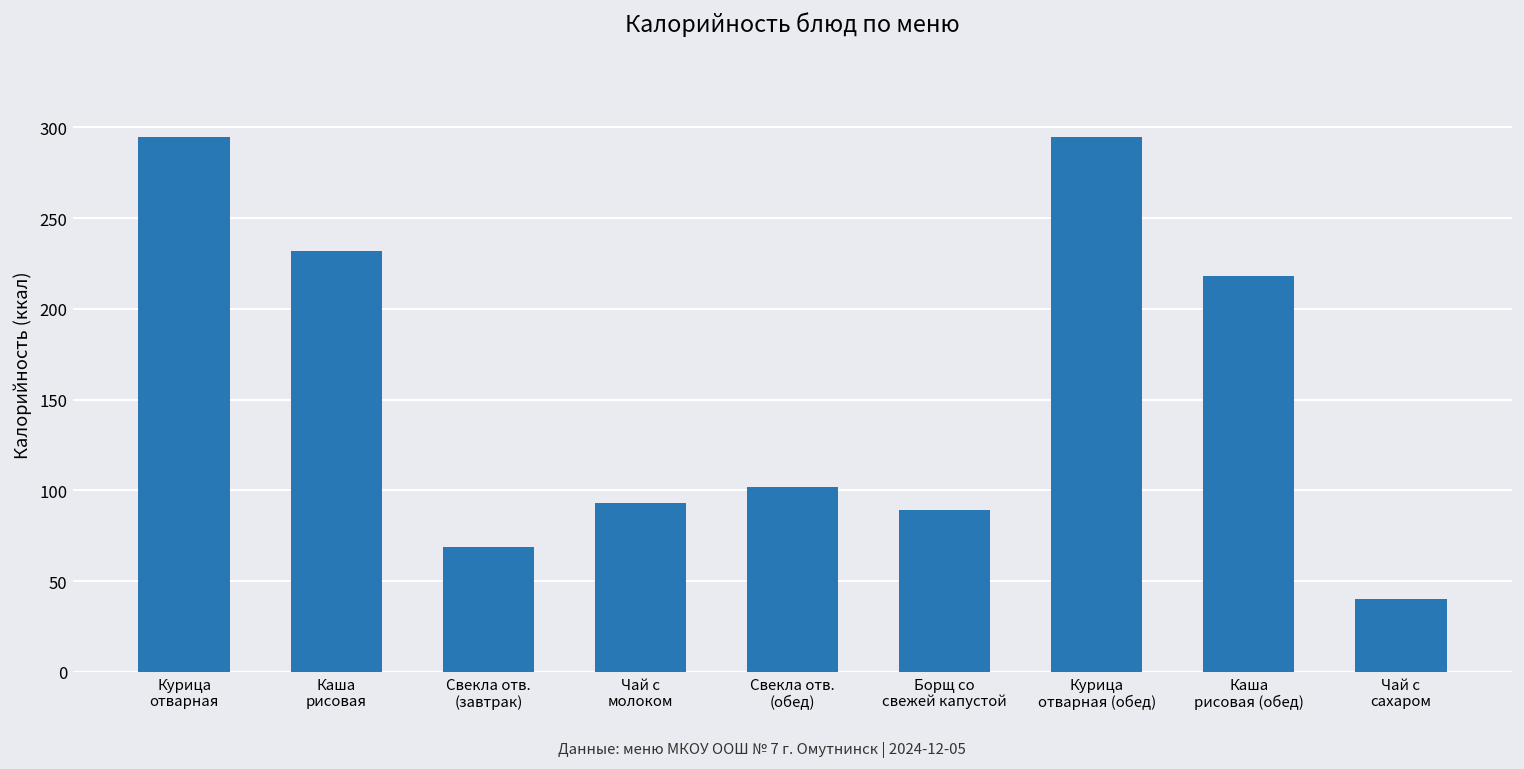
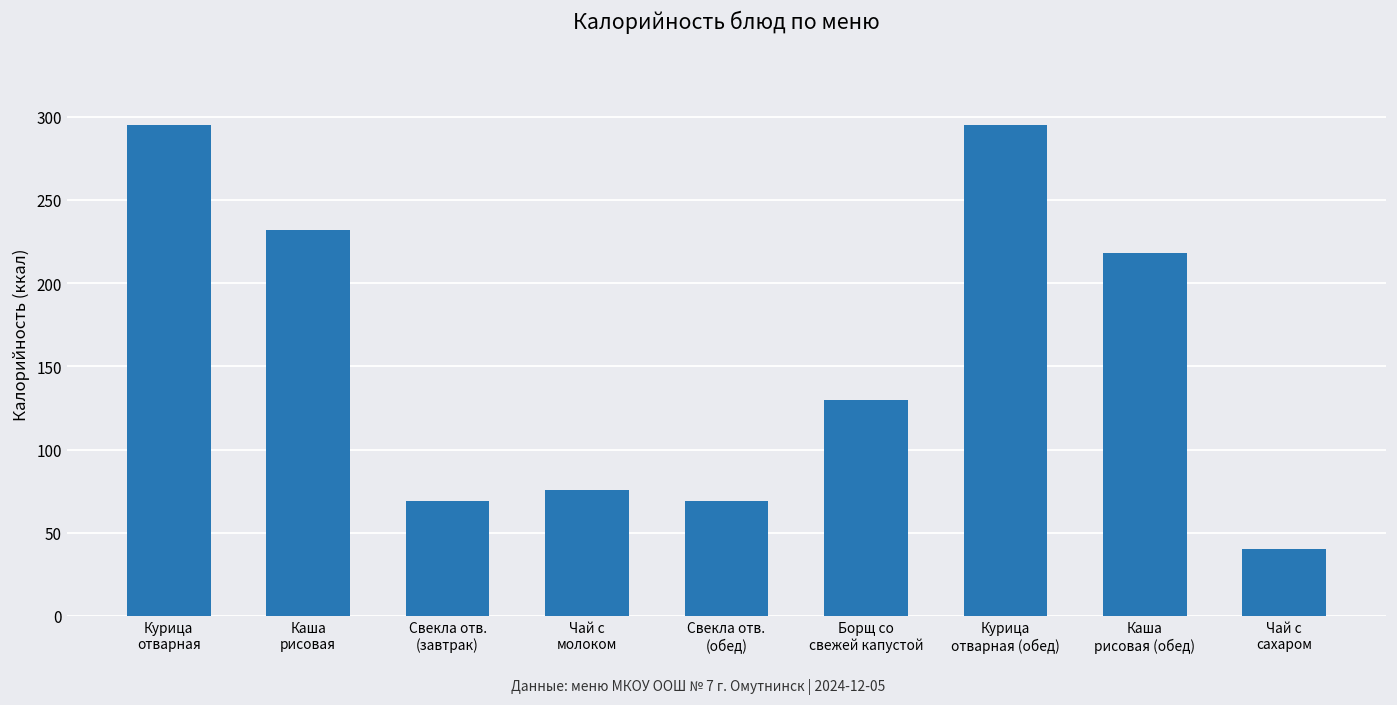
Чай с молоком: 93 -> 76
Свекла отв. (обед): 102 -> 69
Борщ со свежей капустой: 89 -> 130
